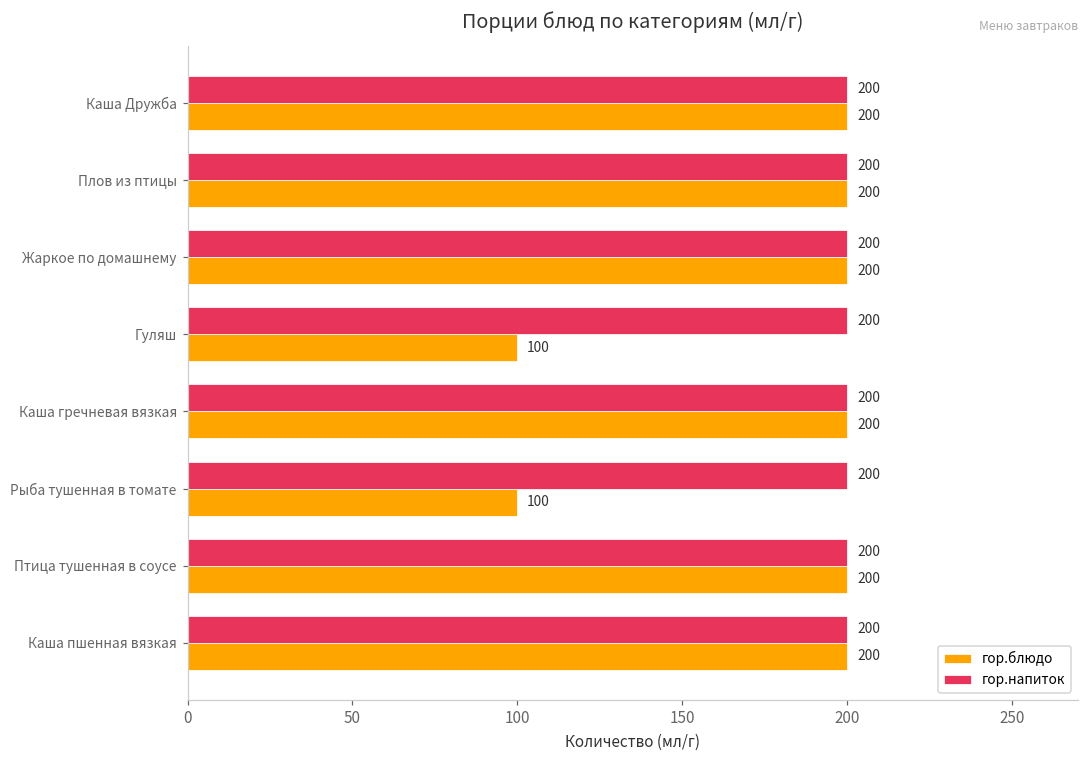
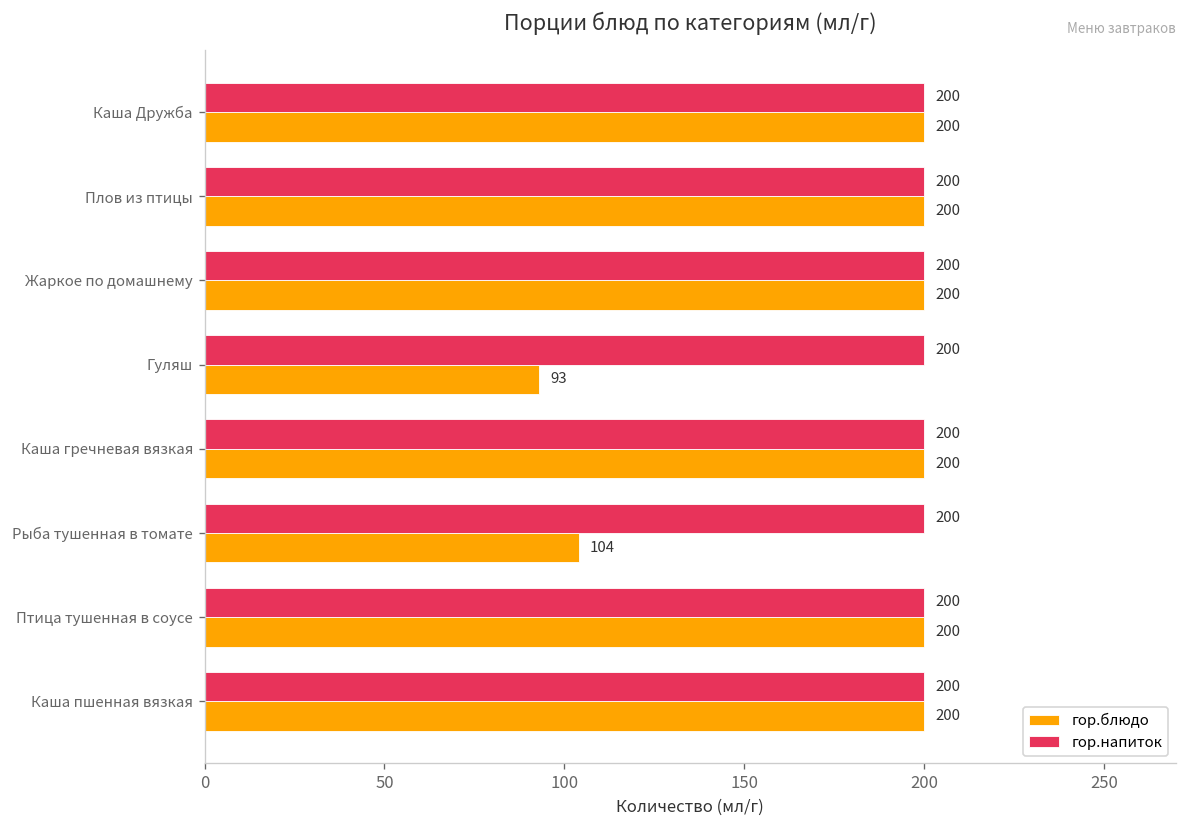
гор.блюдо, Гуляш: 100 -> 93
гор.блюдо, Рыба тушенная в томате: 100 -> 104
